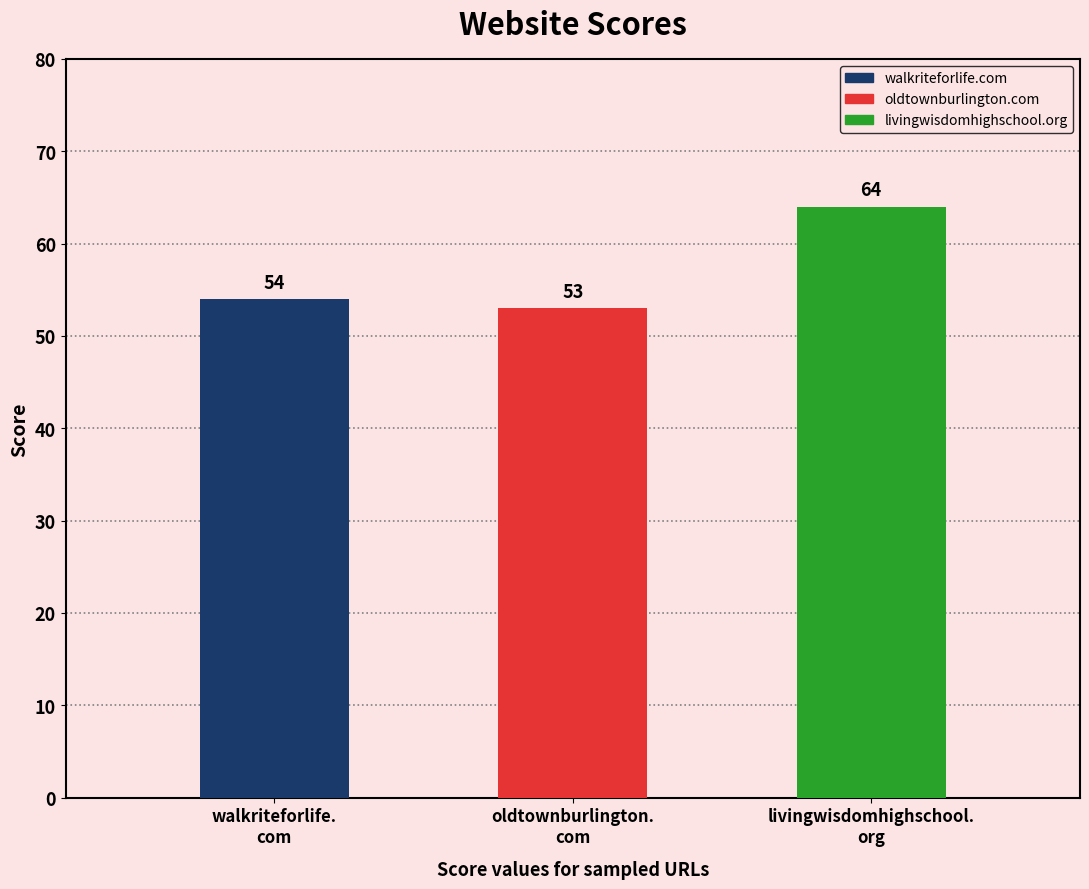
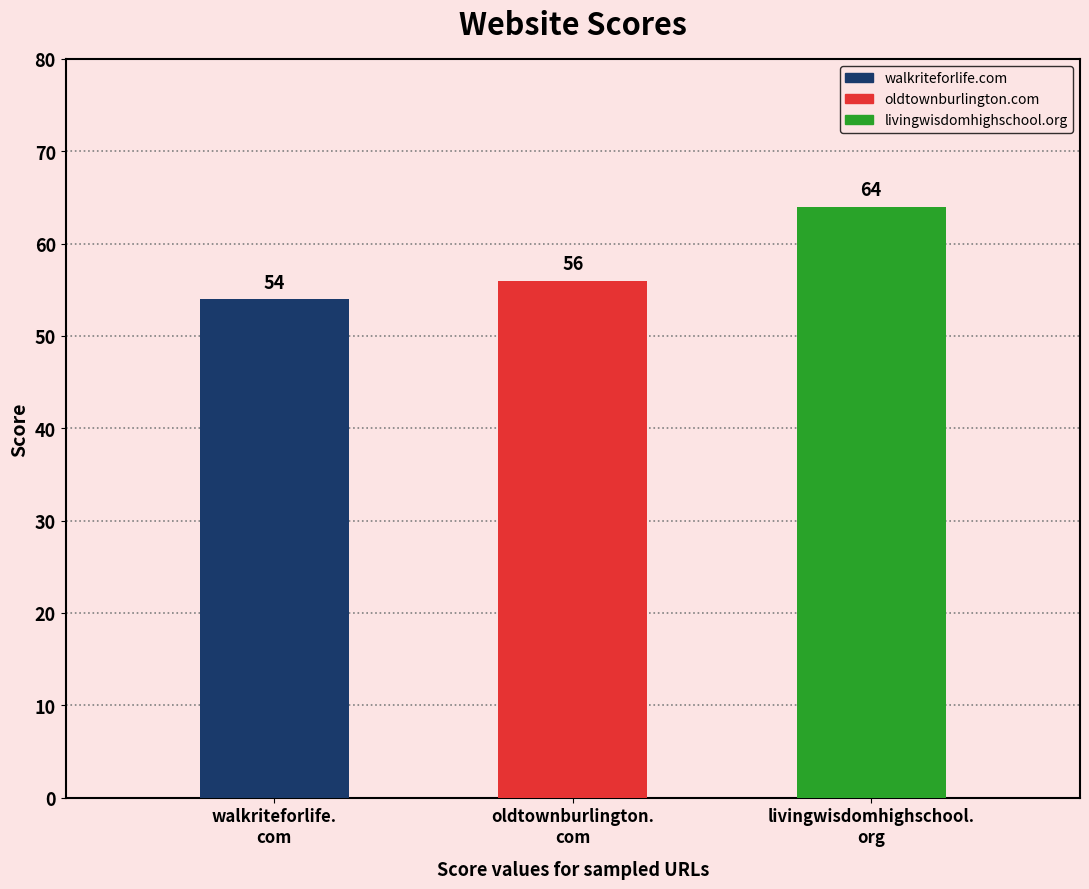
oldtownburlington. com: 53 -> 56
